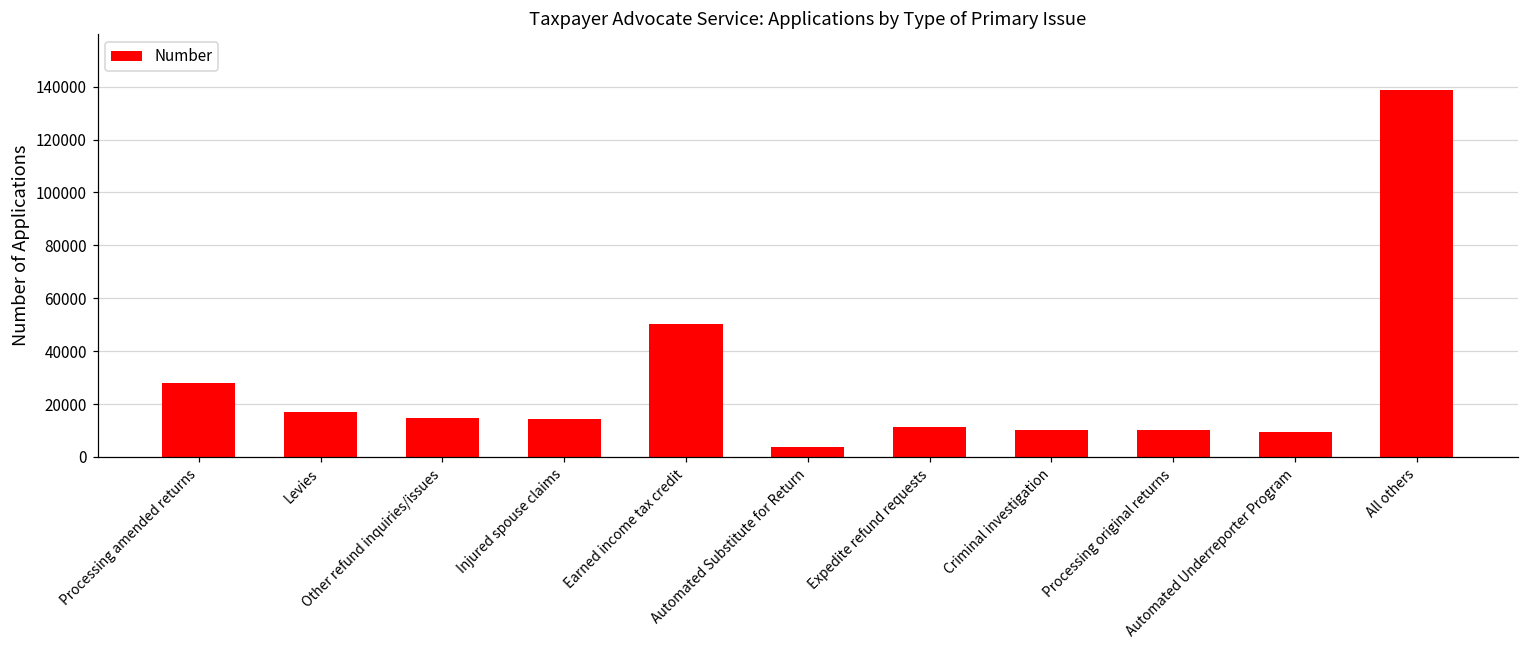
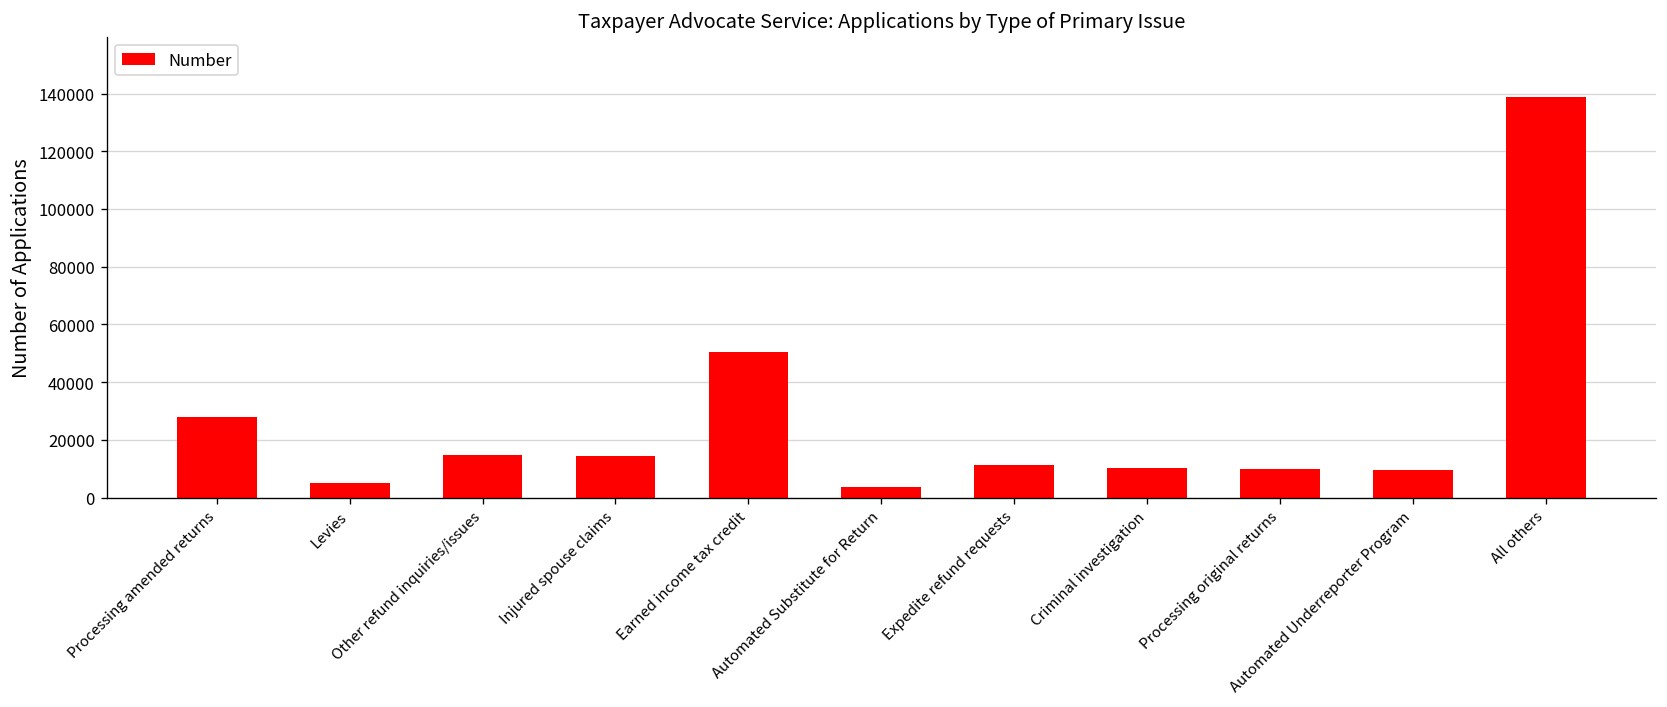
Levies: 17000 -> 5000
